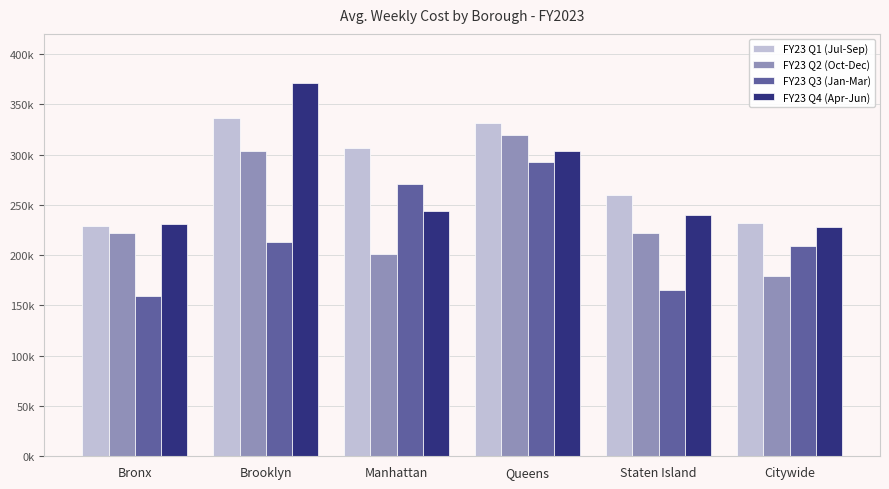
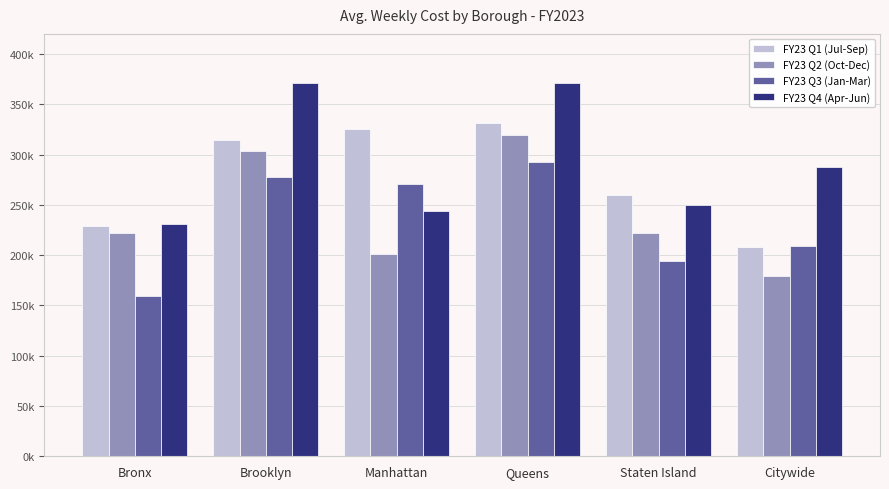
FY23 Q1 (Jul-Sep), Brooklyn: 336000 -> 315000
FY23 Q3 (Jan-Mar), Brooklyn: 213000 -> 278000
FY23 Q1 (Jul-Sep), Manhattan: 307000 -> 325000
FY23 Q4 (Apr-Jun), Queens: 303000 -> 371000
FY23 Q3 (Jan-Mar), Staten Island: 165000 -> 194000
FY23 Q4 (Apr-Jun), Staten Island: 240000 -> 250000
FY23 Q1 (Jul-Sep), Citywide: 232000 -> 209000
FY23 Q4 (Apr-Jun), Citywide: 228000 -> 287000
